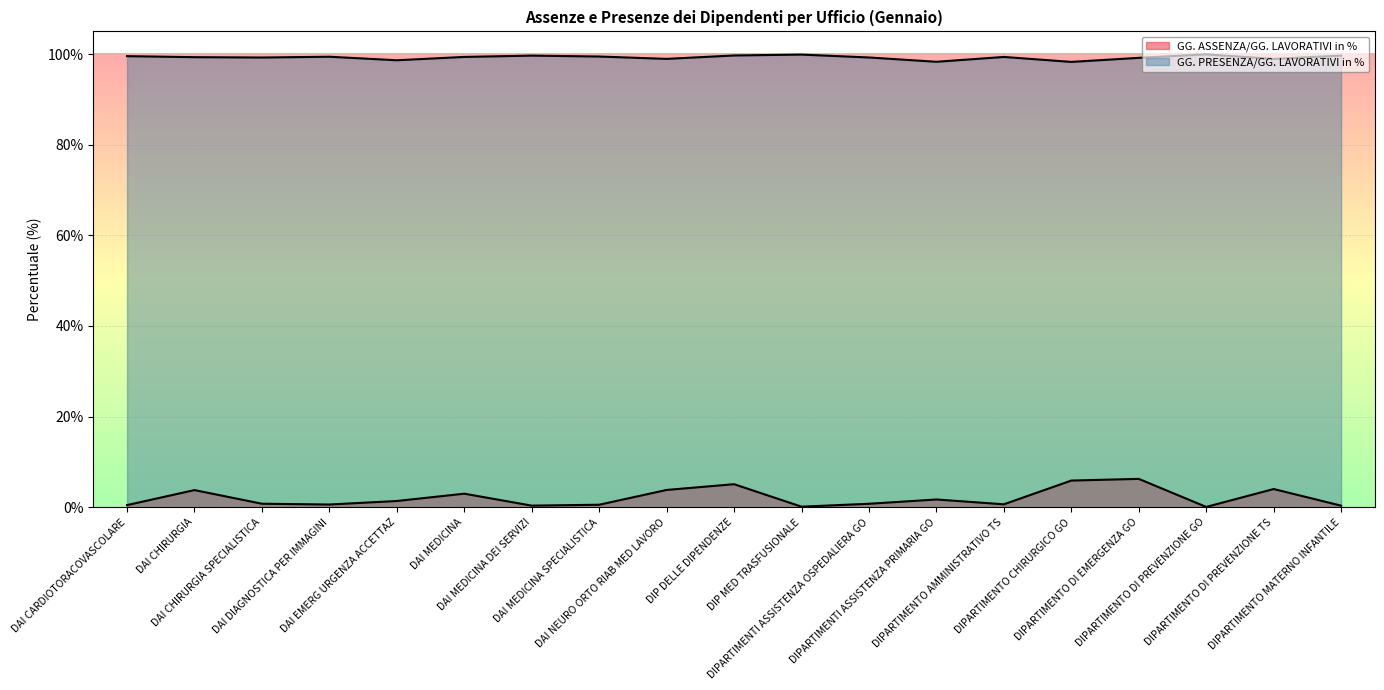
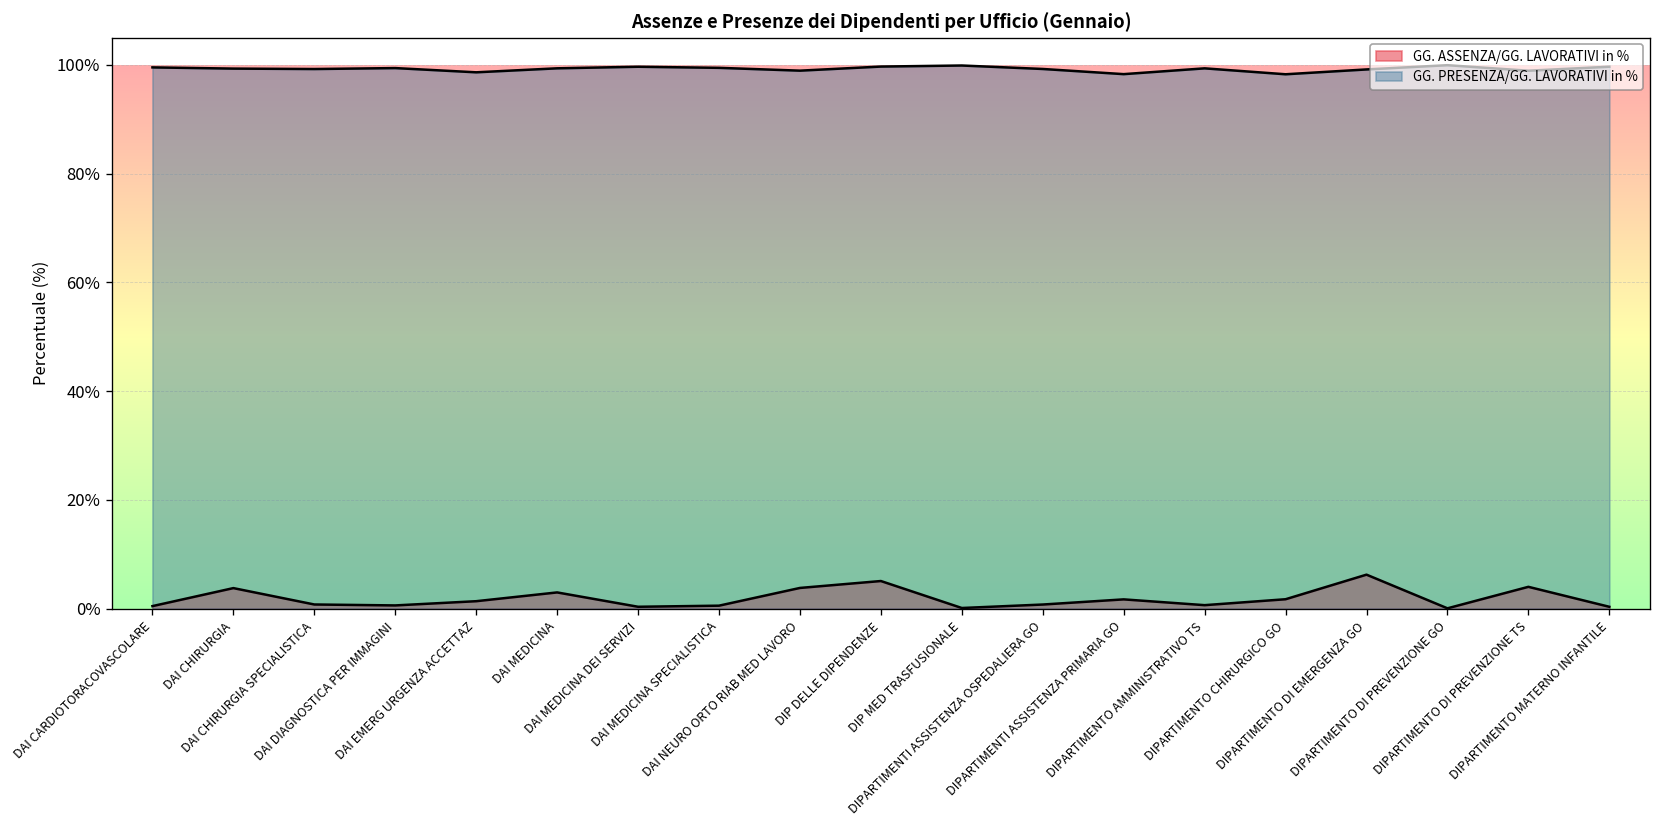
GG. ASSENZA/GG. LAVORATIVI in %, DIPARTIMENTO CHIRURGICO GO: 6% -> 2%
